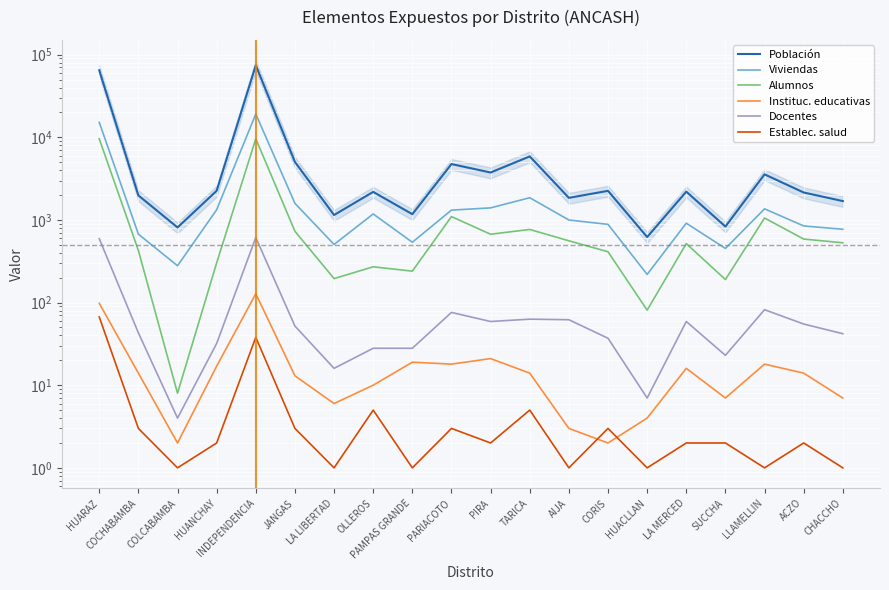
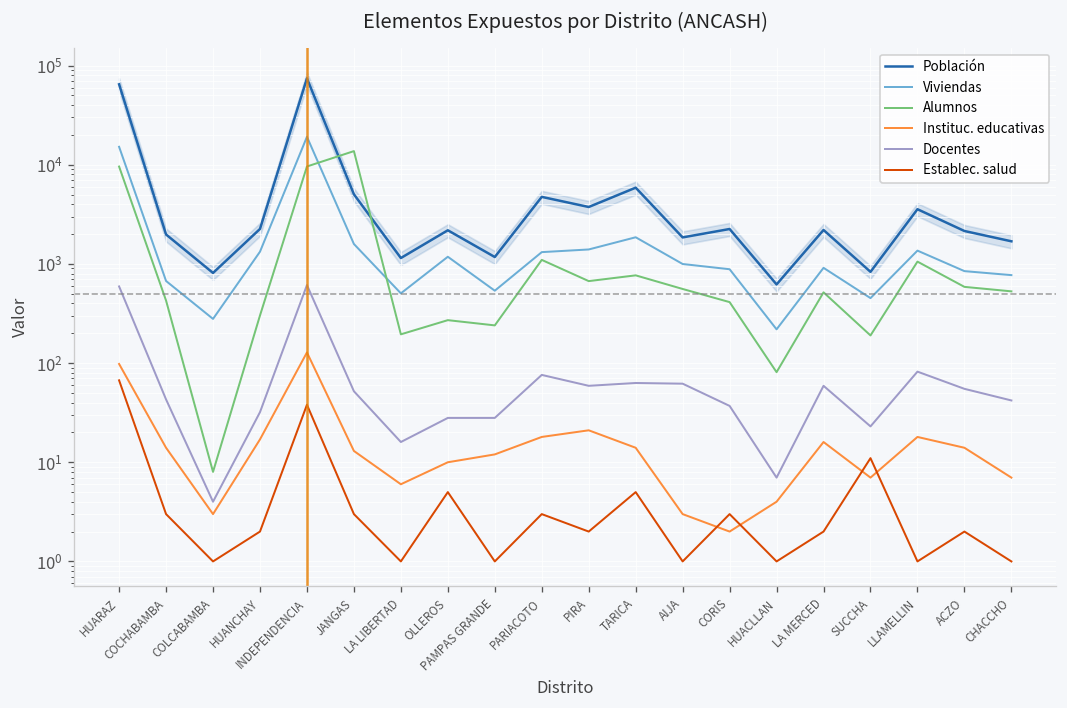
Instituc. educativas, COLCABAMBA: 2 -> 3
Alumnos, JANGAS: 700 -> 14000
Instituc. educativas, PAMPAS GRANDE: 19 -> 12
Establec. salud, SUCCHA: 2 -> 11
